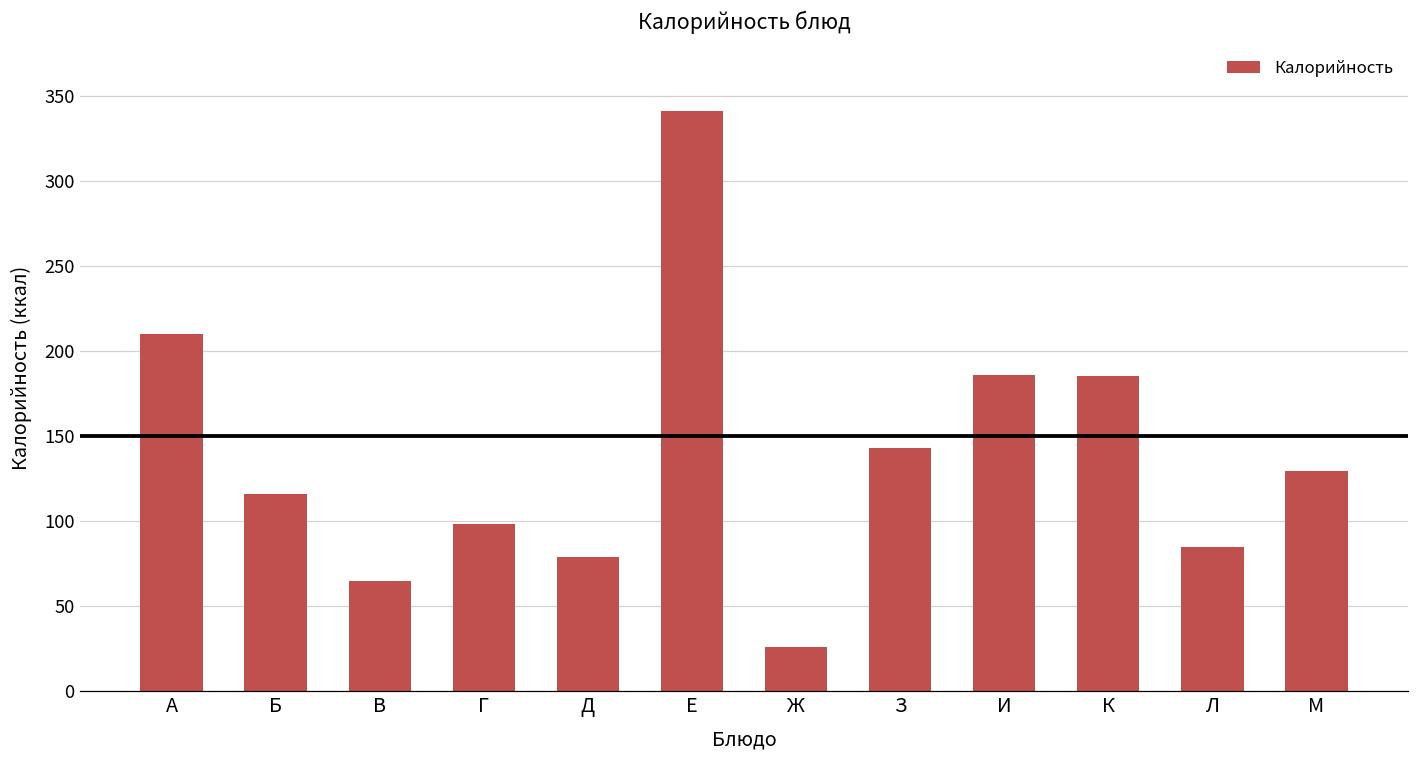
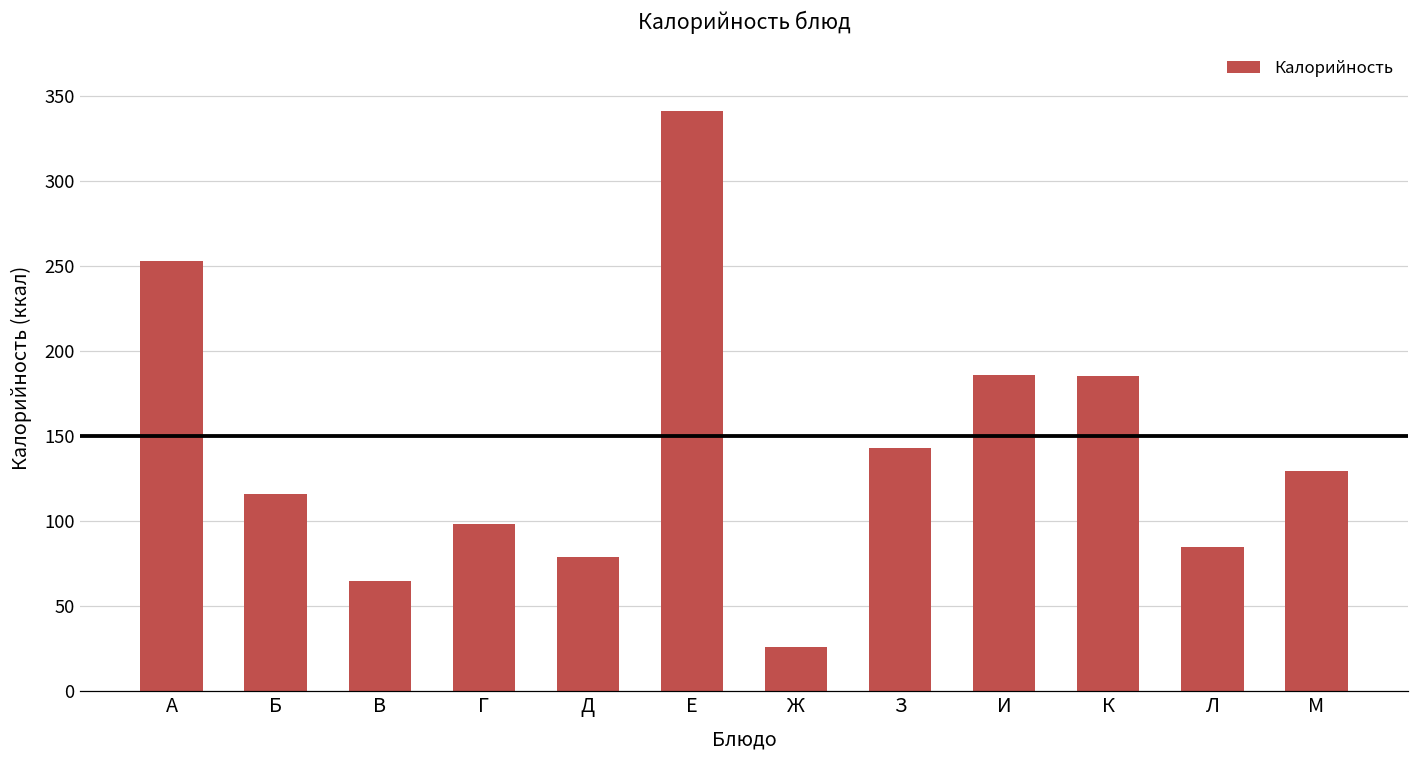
А: 210 -> 253
